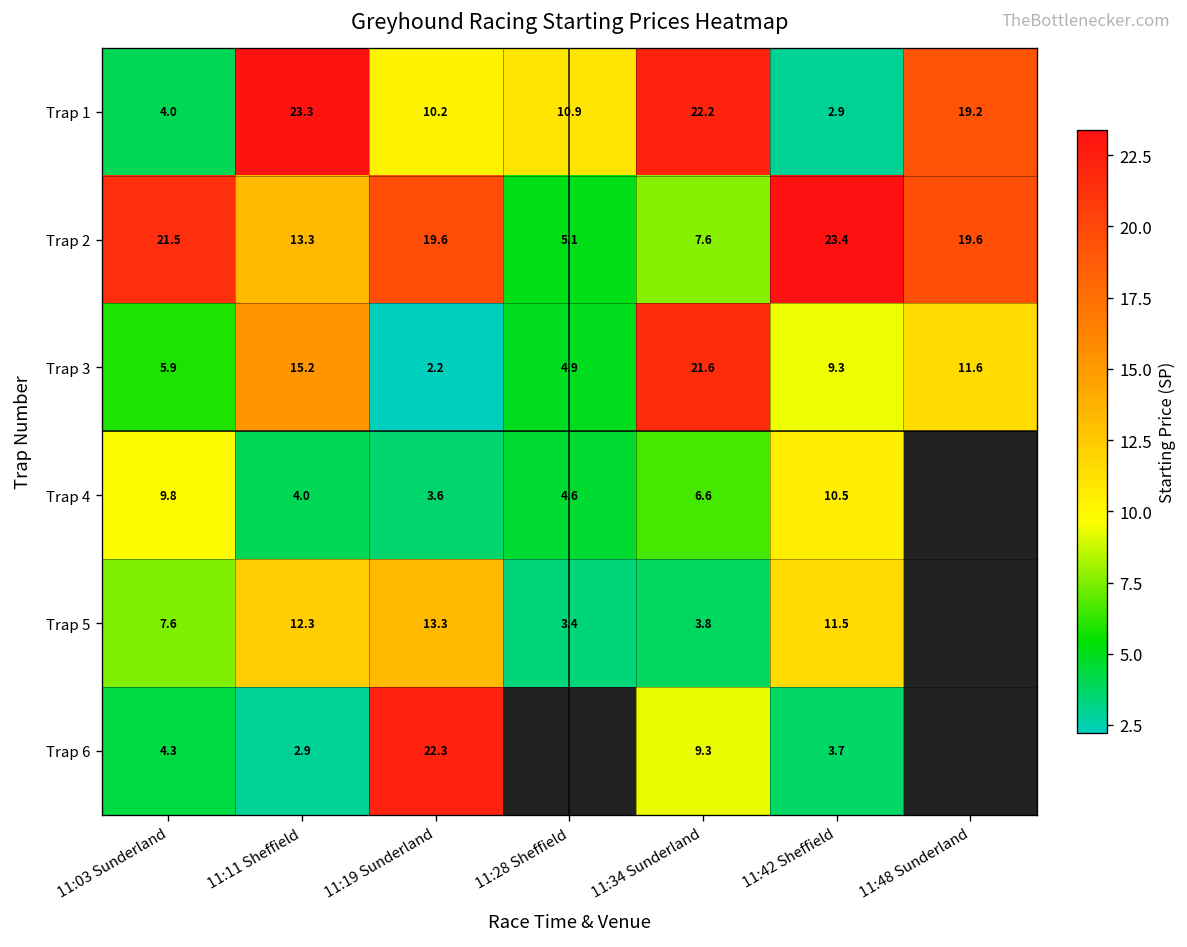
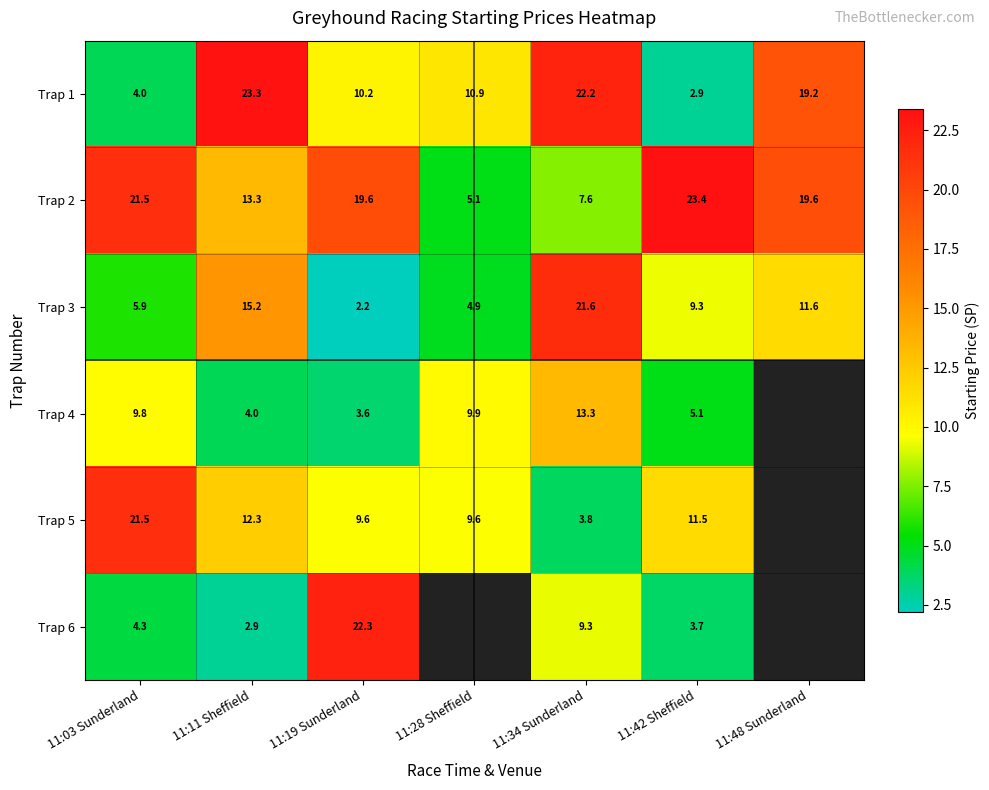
Trap 4, 11:28 Sheffield: 4.6 -> 9.9
Trap 4, 11:34 Sunderland: 6.6 -> 13.3
Trap 4, 11:42 Sheffield: 10.5 -> 5.1
Trap 5, 11:03 Sunderland: 7.6 -> 21.5
Trap 5, 11:19 Sunderland: 13.3 -> 9.6
Trap 5, 11:28 Sheffield: 3.4 -> 9.6
